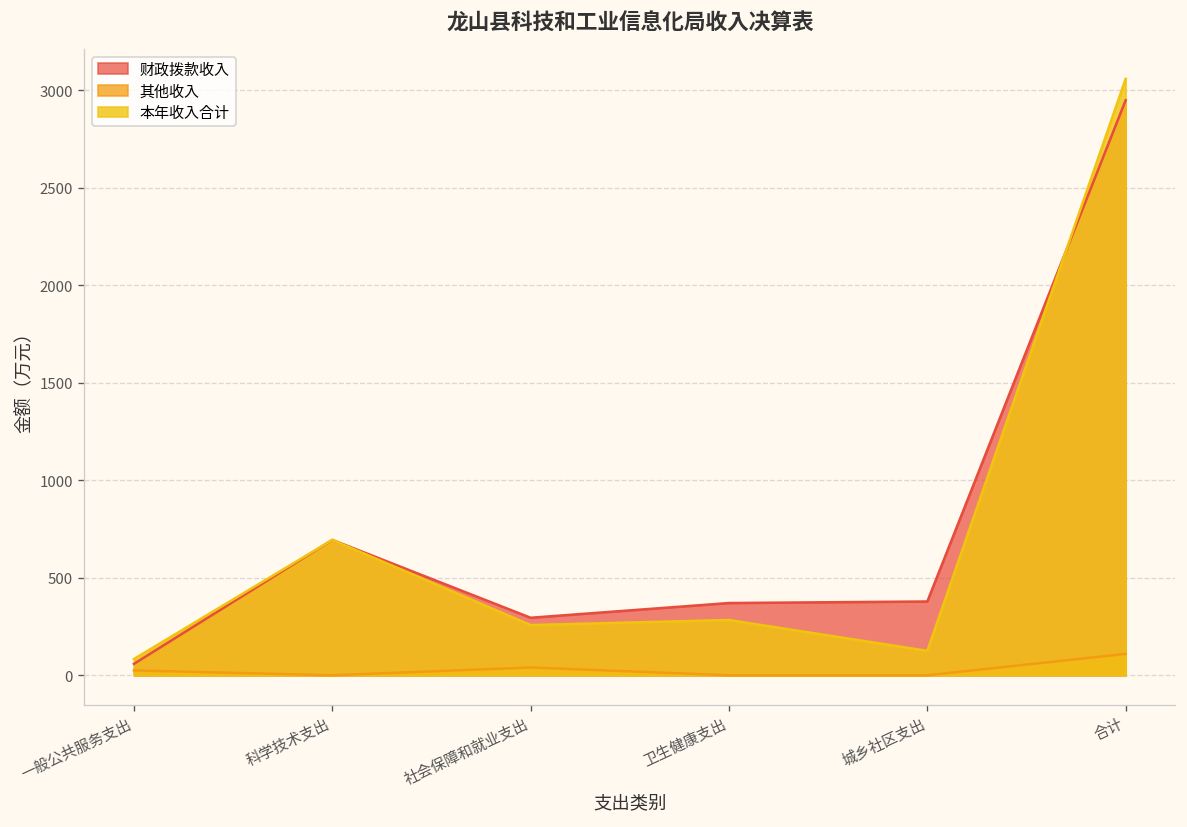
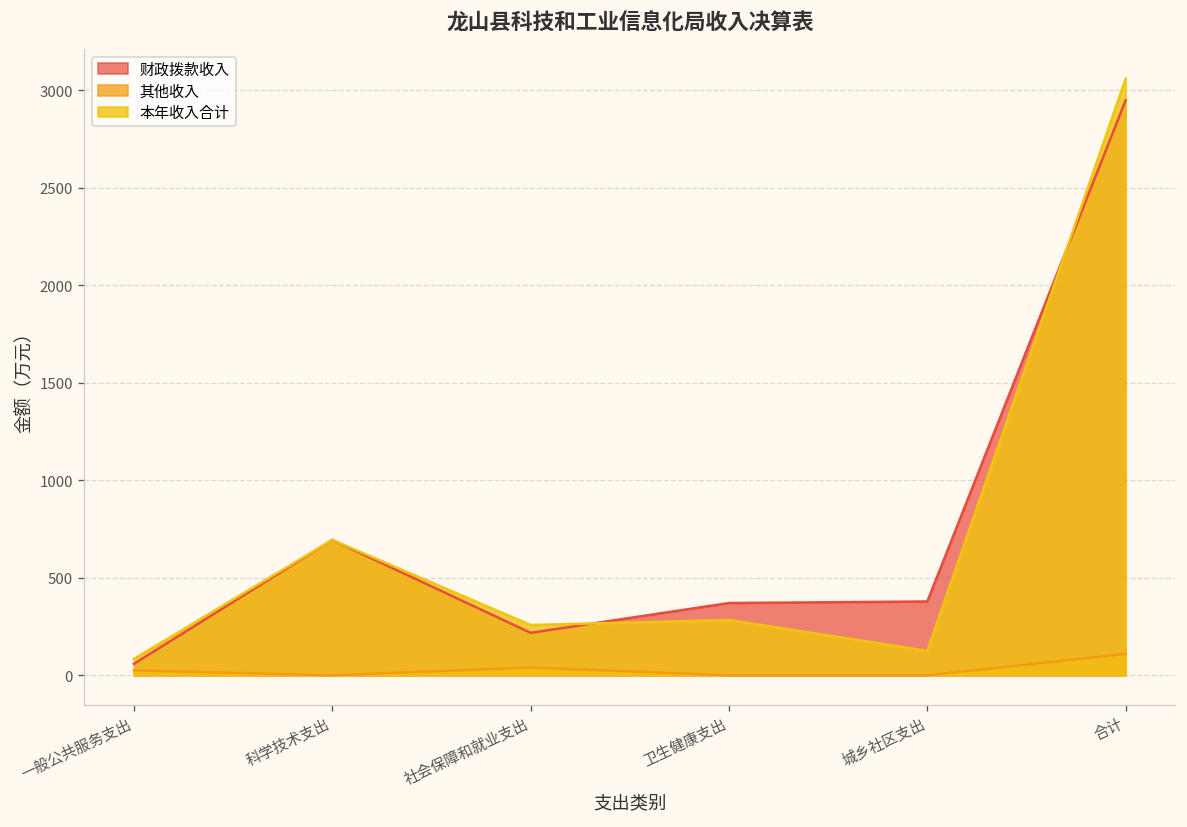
财政拨款收入, 社会保障和就业支出: 290 -> 220
